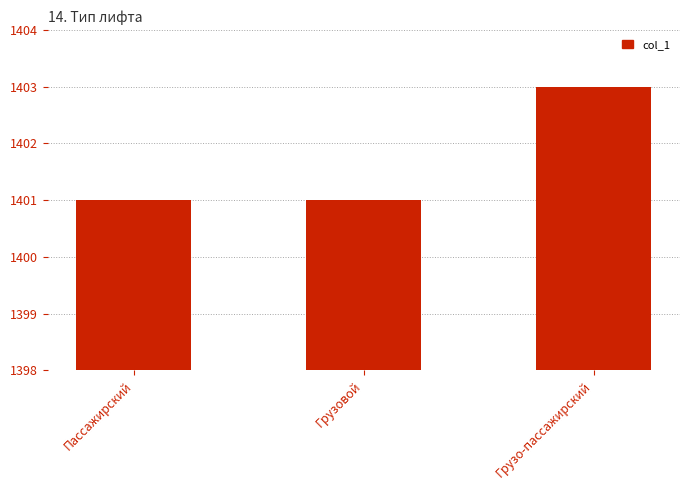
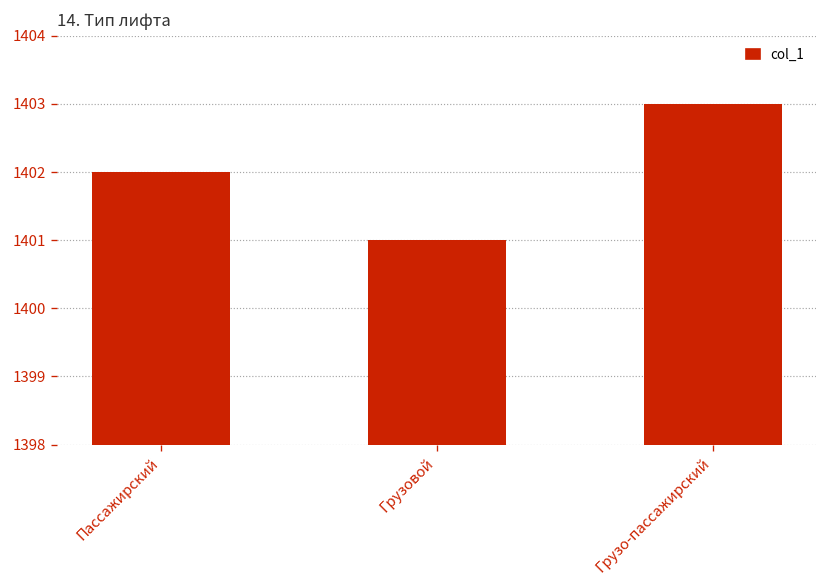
Пассажирский: 1401 -> 1402
